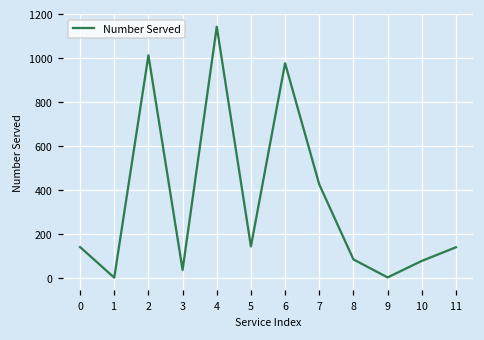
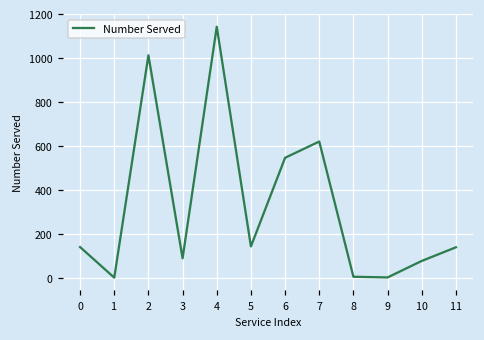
3: 40 -> 90
6: 980 -> 550
7: 430 -> 620
8: 90 -> 10
